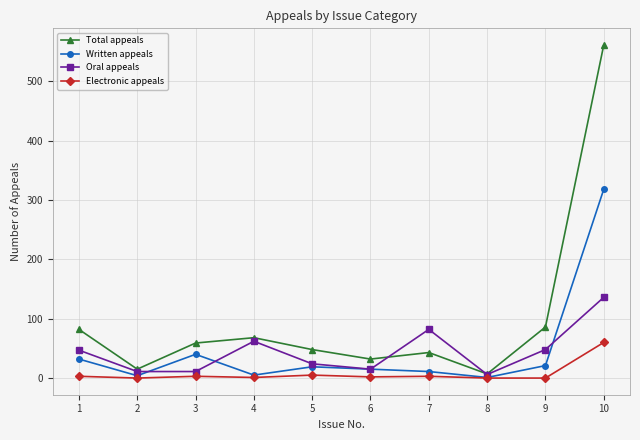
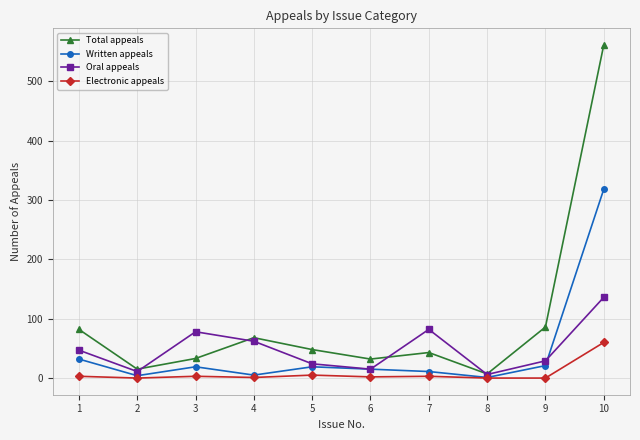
Total appeals, 3: 60 -> 30
Written appeals, 3: 40 -> 20
Oral appeals, 3: 10 -> 80
Oral appeals, 9: 50 -> 30
